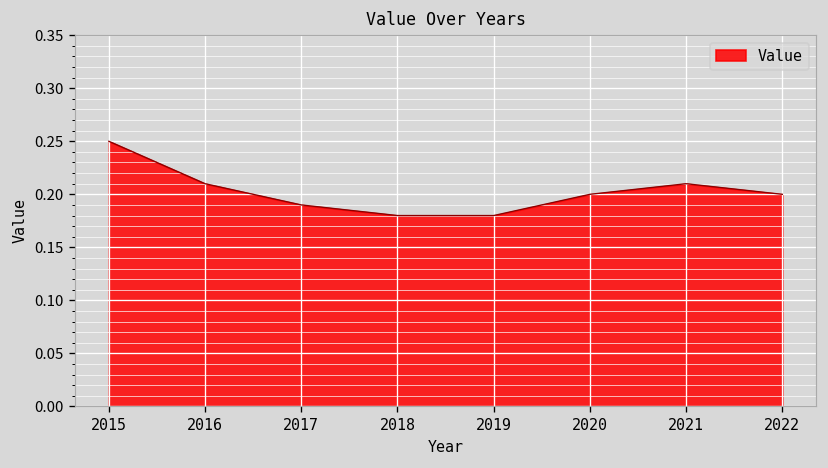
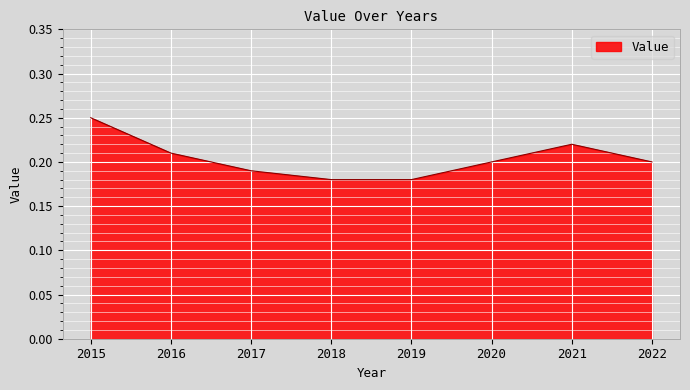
2021: 0.21 -> 0.22
